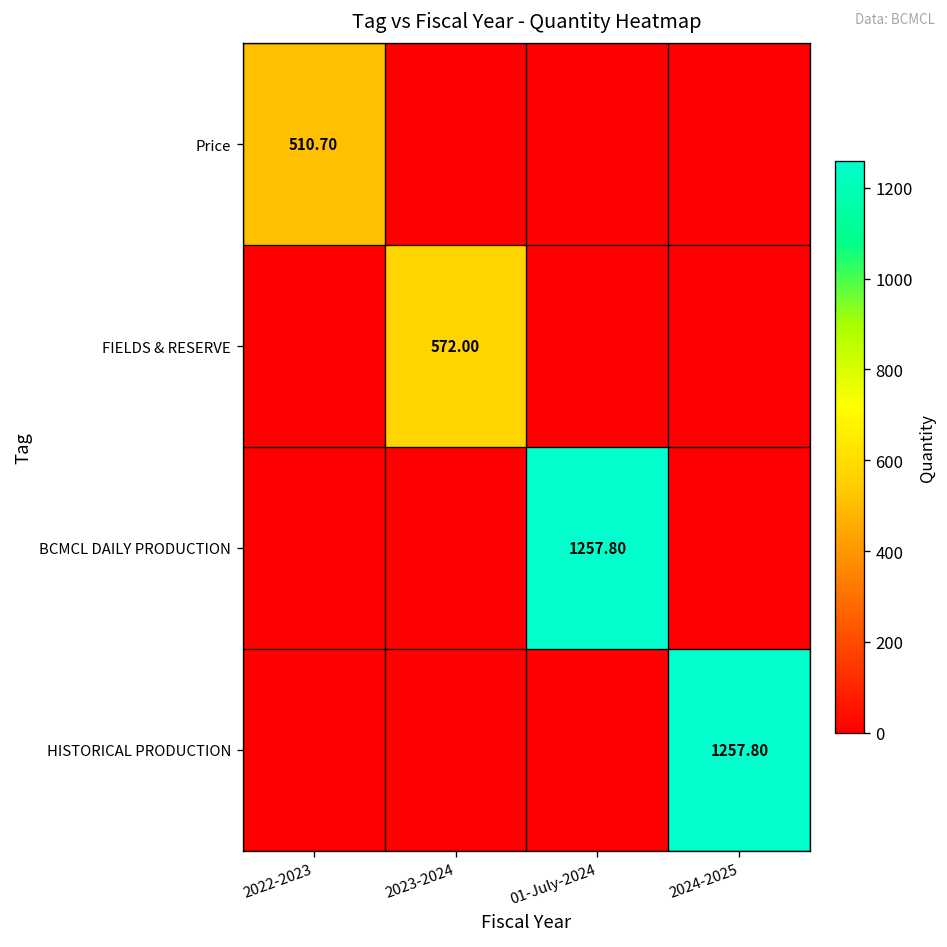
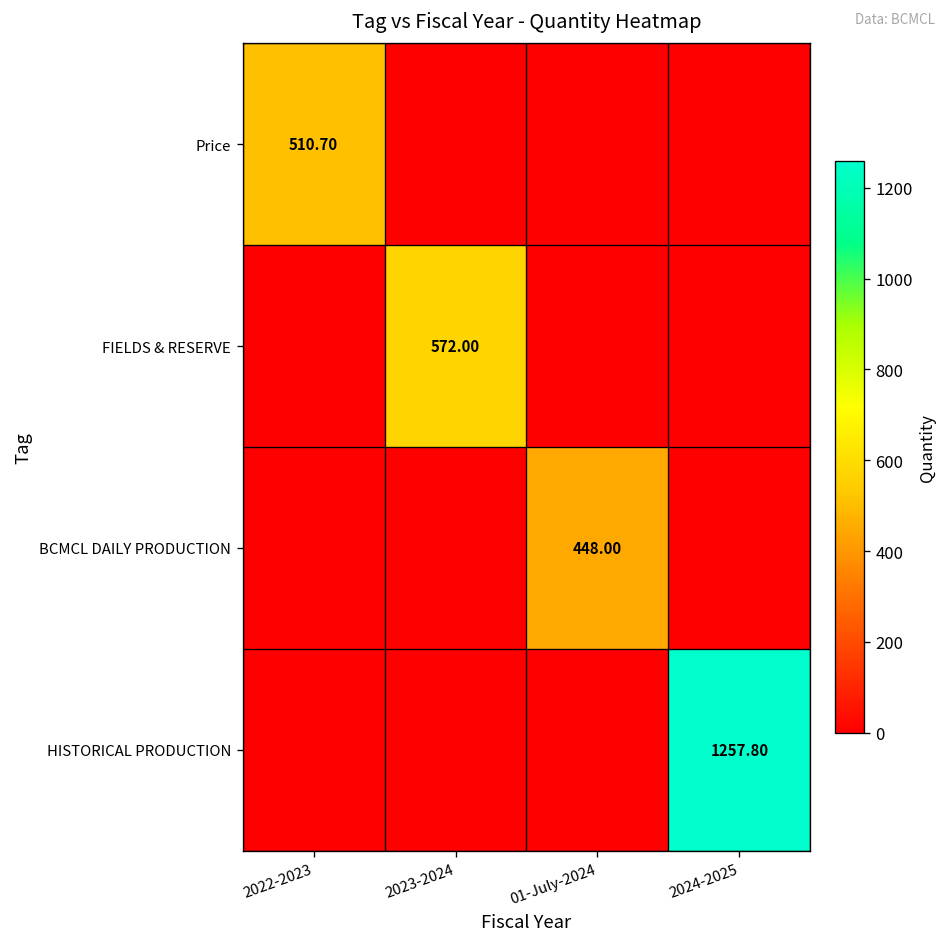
BCMCL DAILY PRODUCTION, 01-July-2024: 1257.80 -> 448.00
